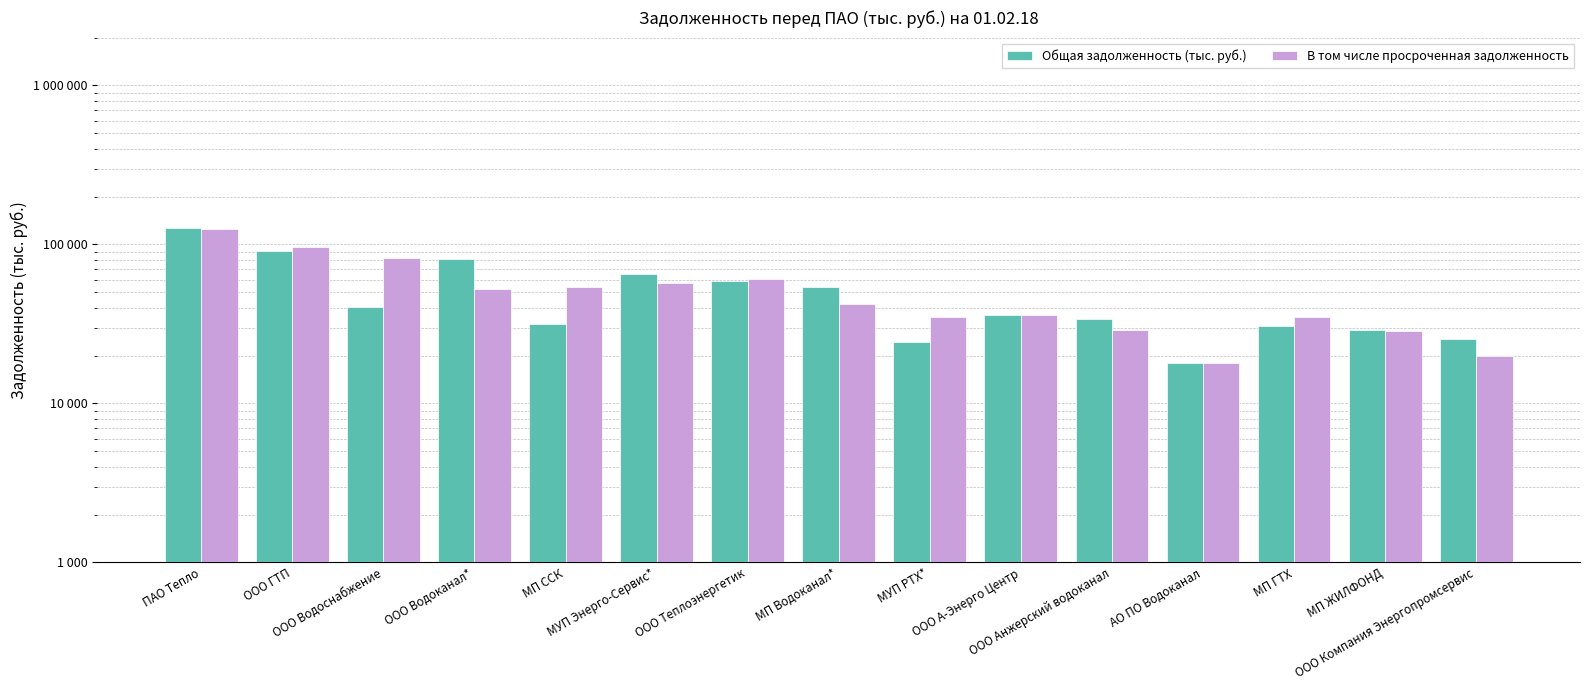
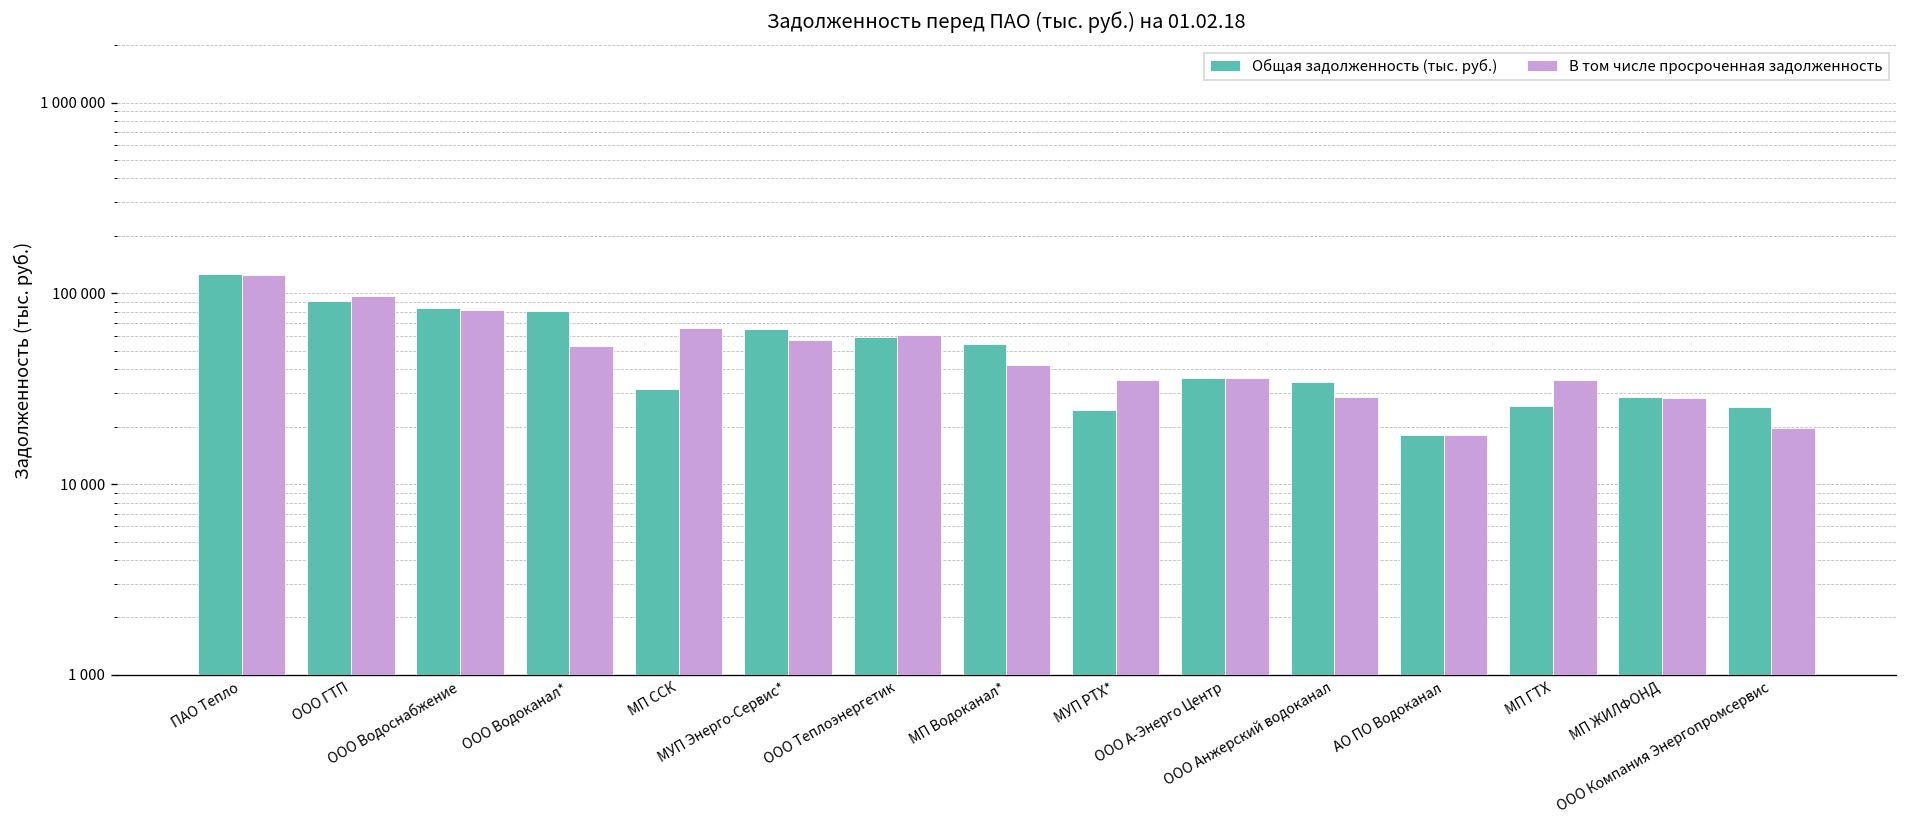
Общая задолженность (тыс. руб.), ООО Водоснабжение: 41000 -> 80000
В том числе просроченная задолженность, МП ССК: 54000 -> 66000
Общая задолженность (тыс. руб.), МП ГТХ: 31000 -> 26000
